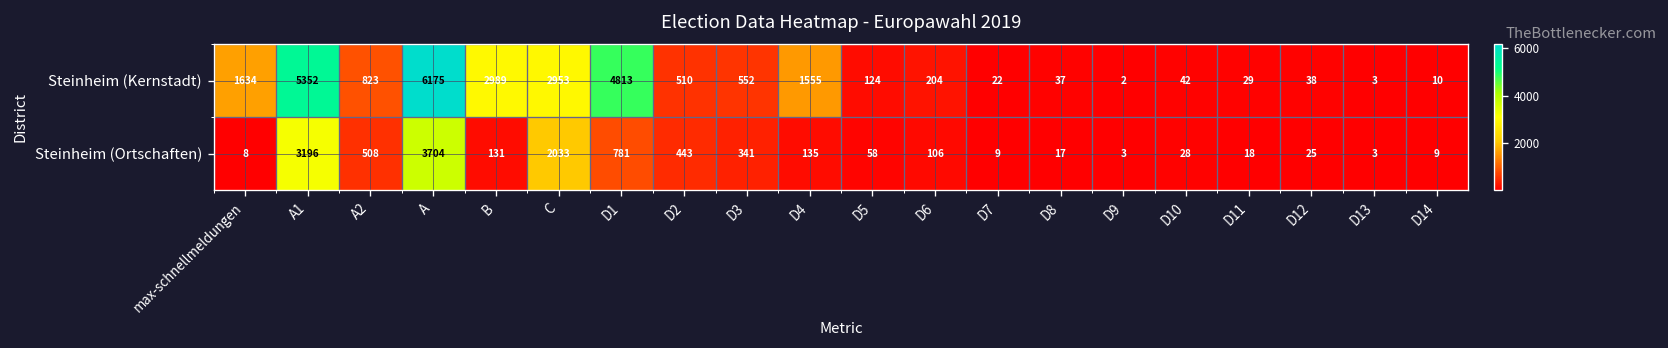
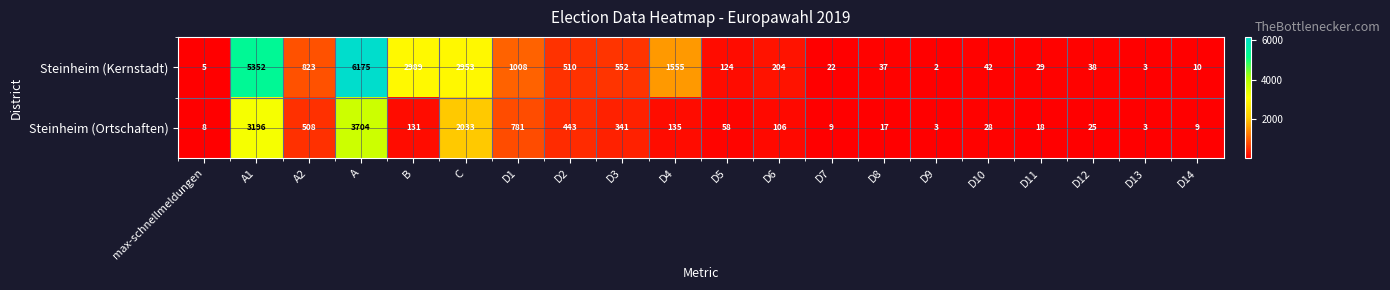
Steinheim (Kernstadt), max-schnellmeldungen: 1634 -> 5
Steinheim (Kernstadt), D1: 4813 -> 1008
